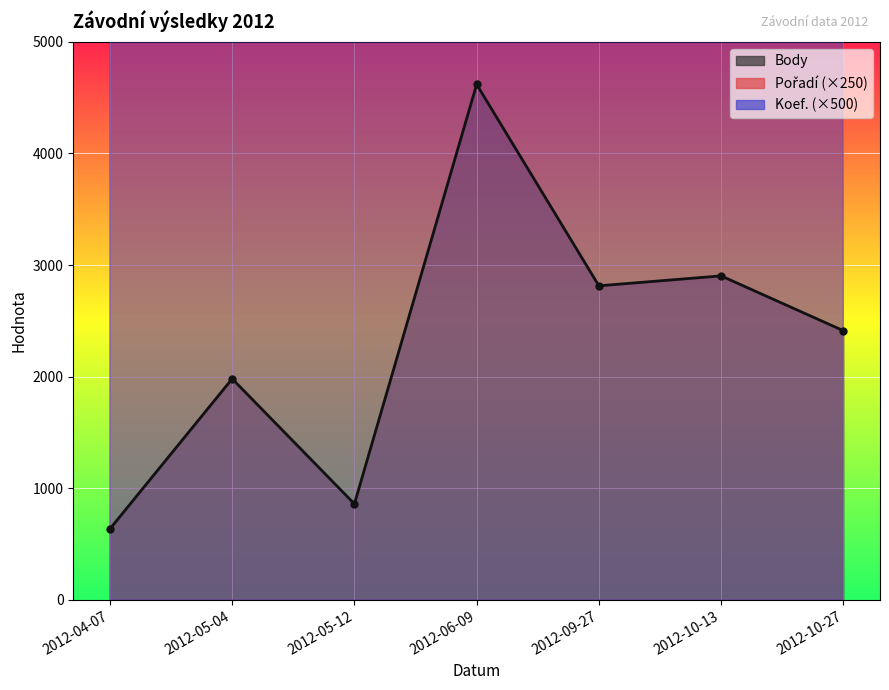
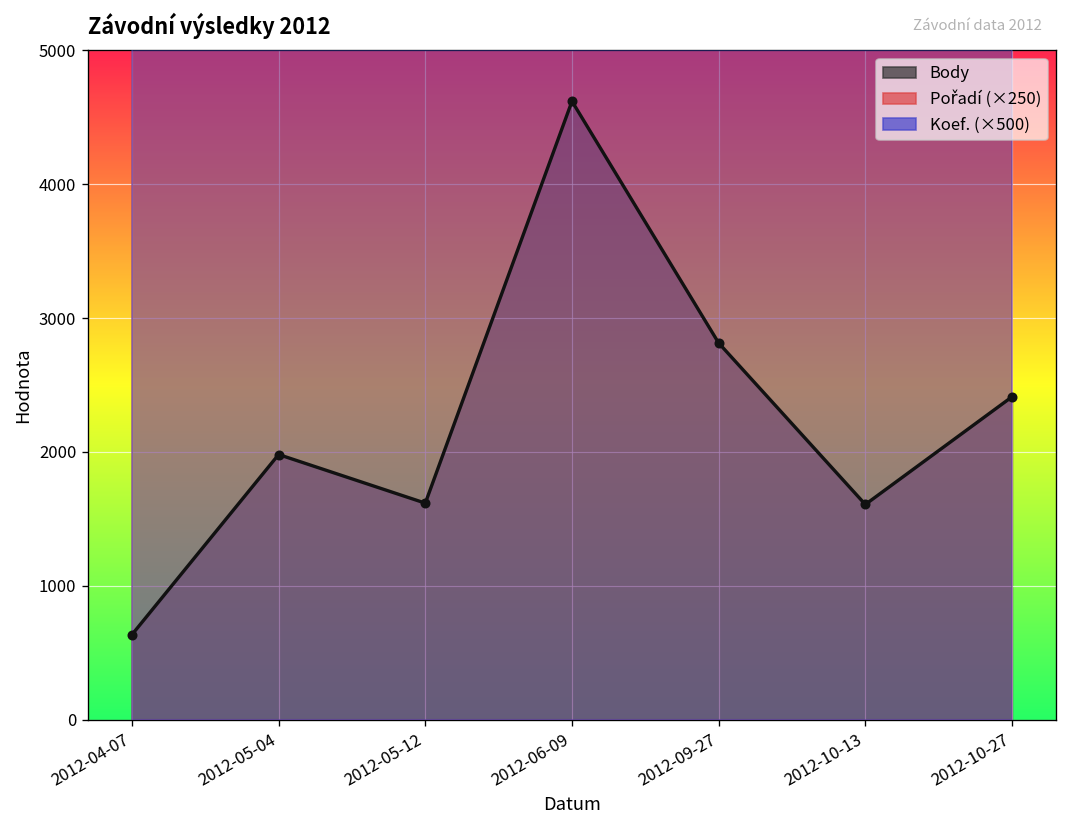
Body, 2012-05-12: 860 -> 1620
Body, 2012-10-13: 2900 -> 1610
